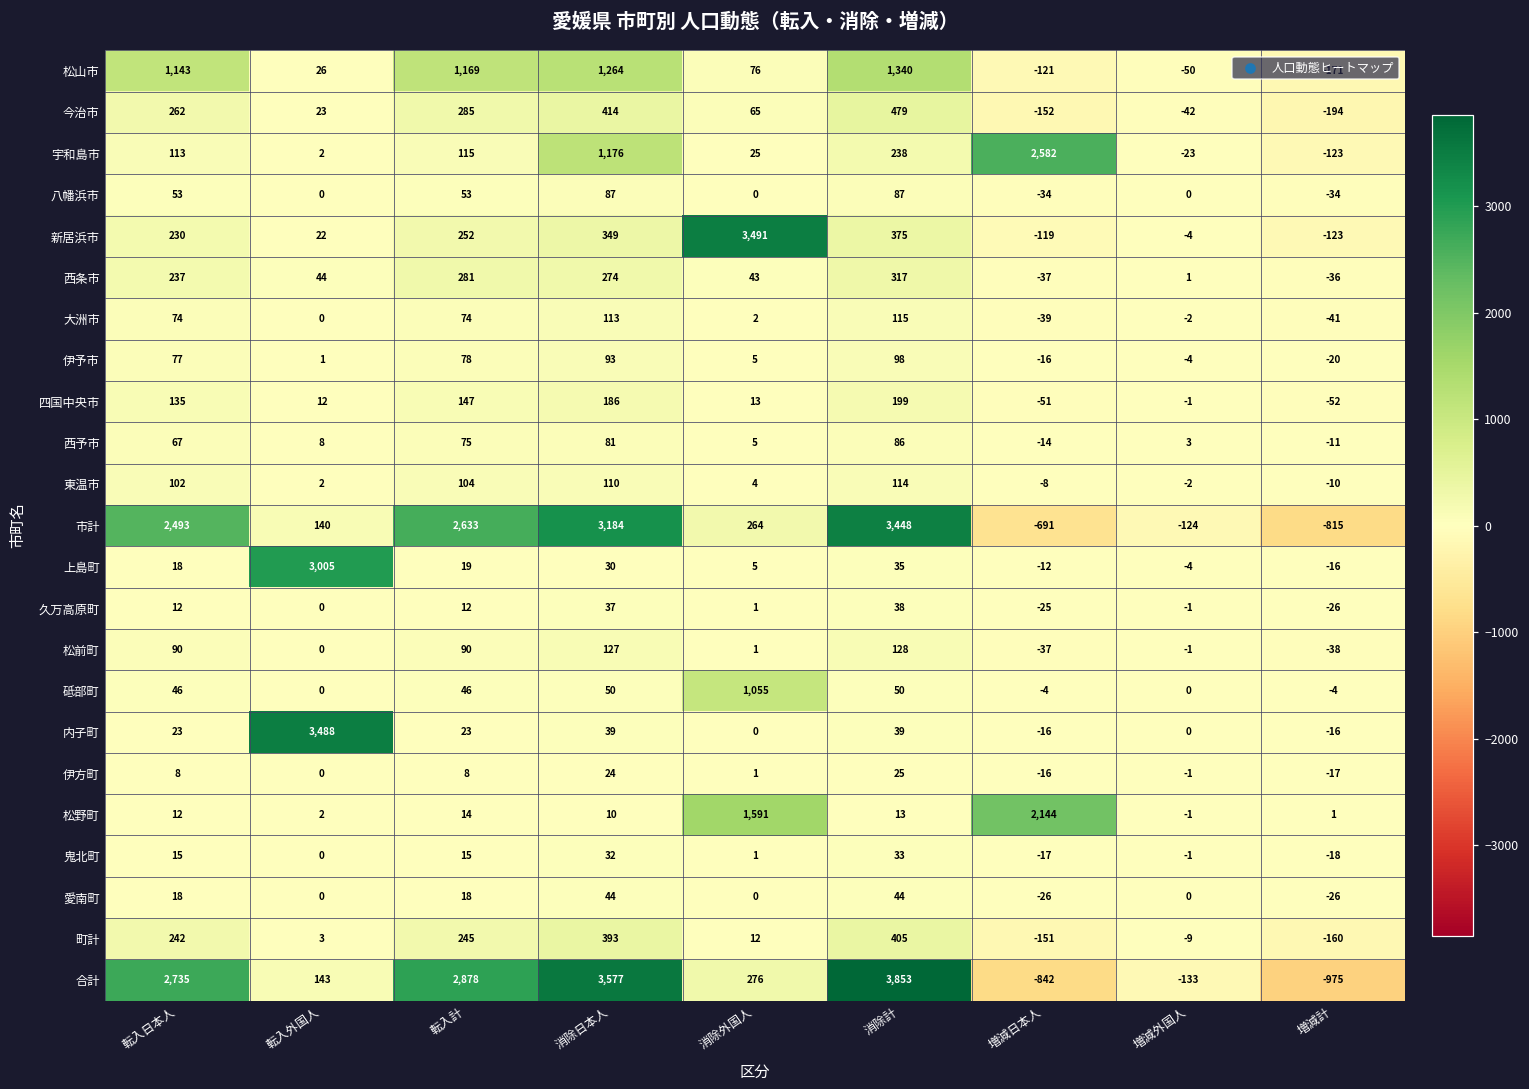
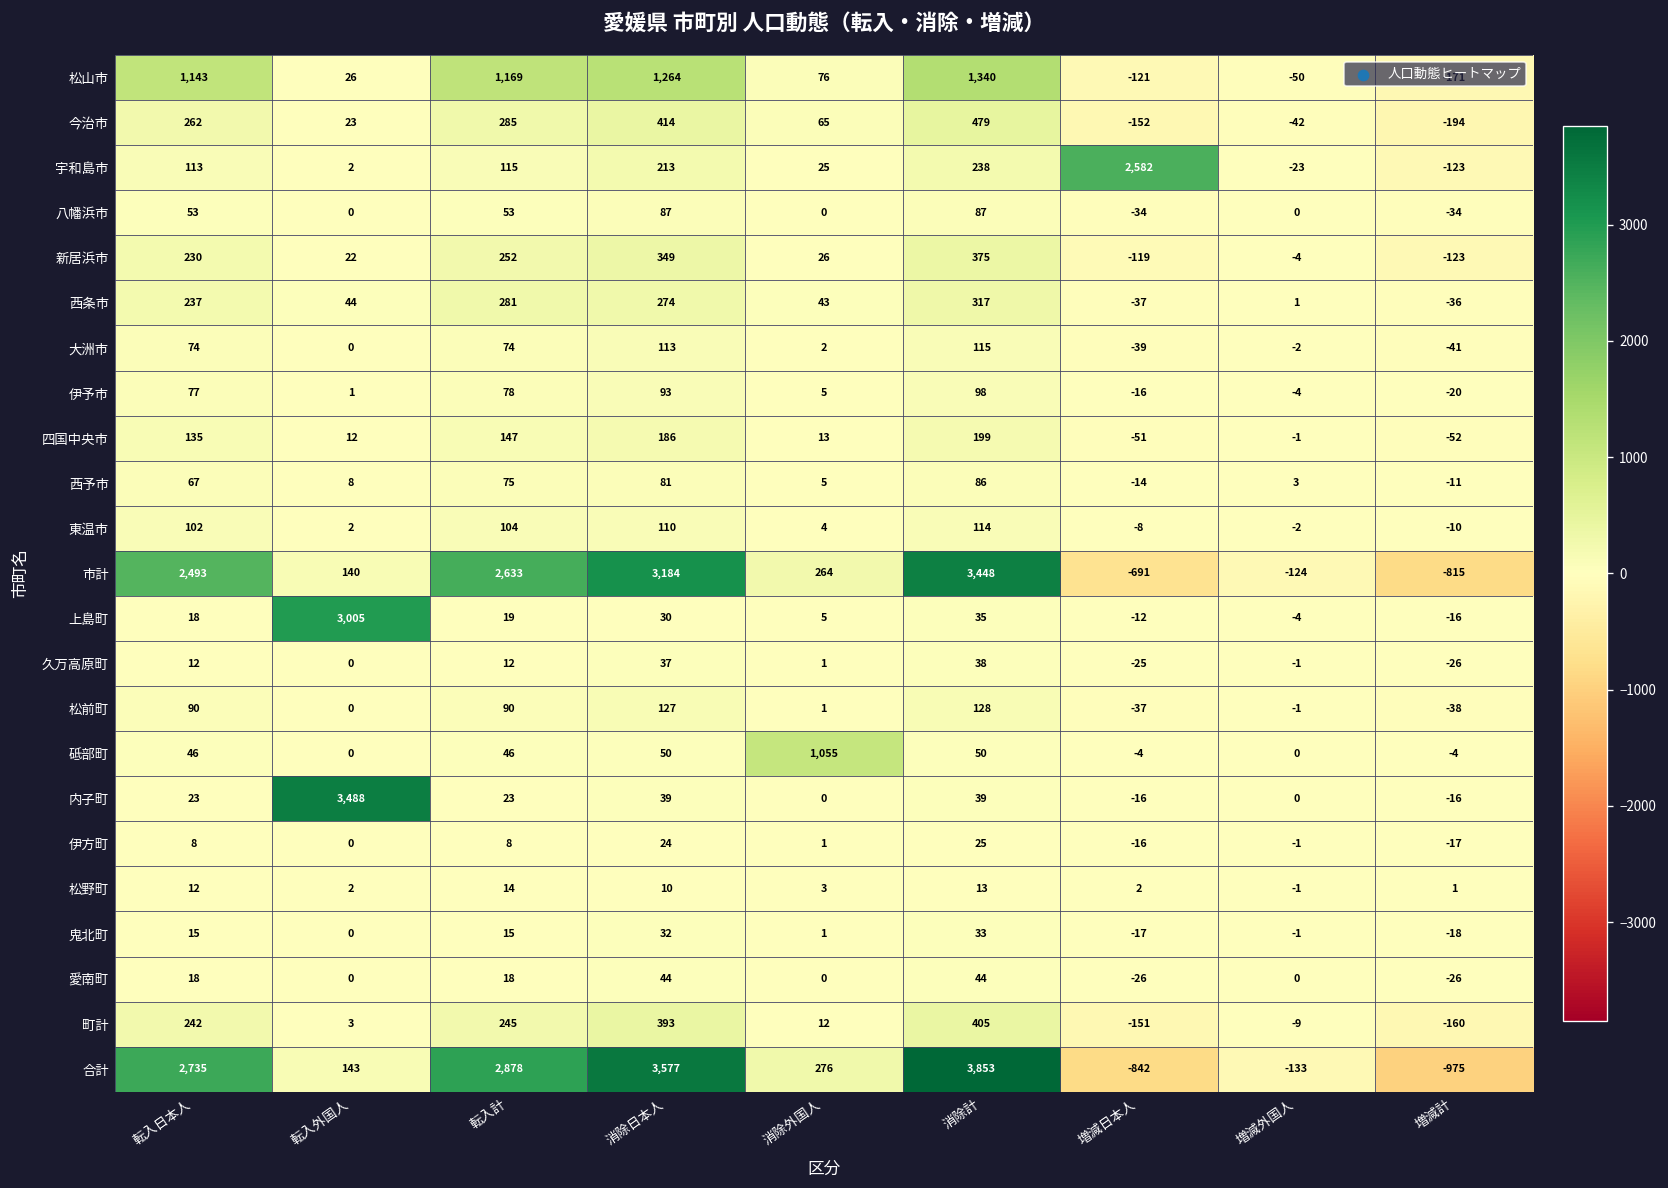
宇和島市, 消除日本人: 1,176 -> 213
新居浜市, 消除外国人: 3,491 -> 26
松野町, 消除外国人: 1,591 -> 3
松野町, 増減日本人: 2,144 -> 2
